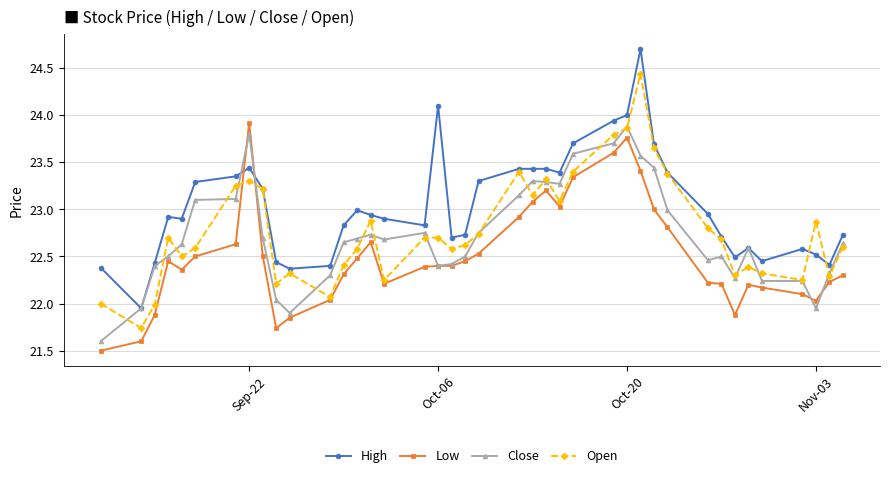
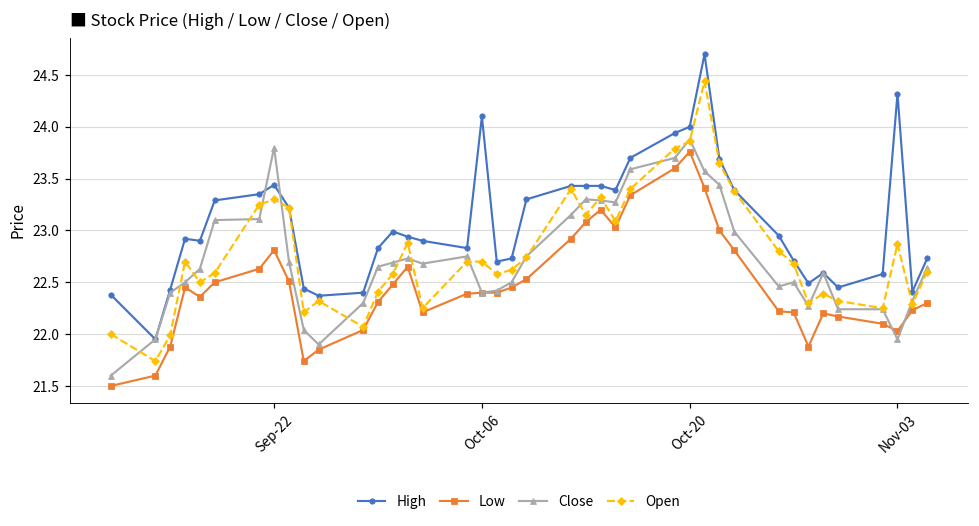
Low, Sep-22: 23.9 -> 22.8
High, Nov-03: 22.5 -> 24.3
